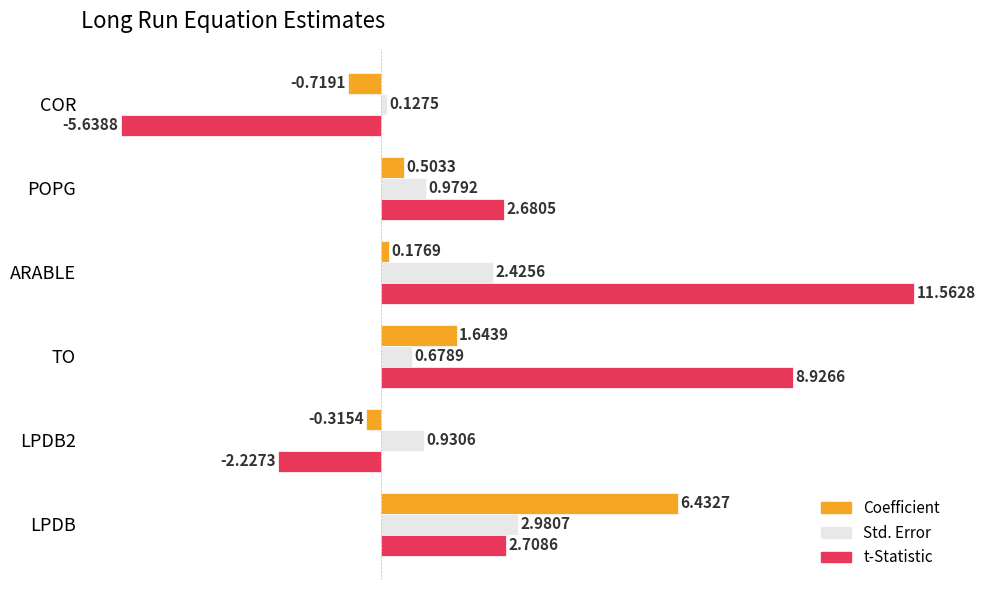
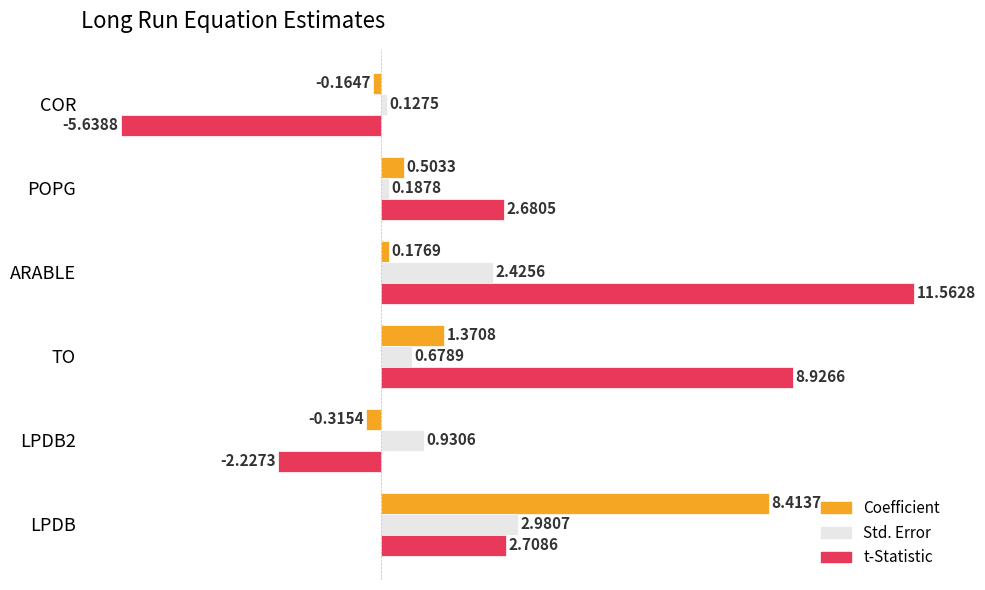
Coefficient, COR: -0.7191 -> -0.1647
Std. Error, POPG: 0.9792 -> 0.1878
Coefficient, TO: 1.6439 -> 1.3708
Coefficient, LPDB: 6.4327 -> 8.4137
